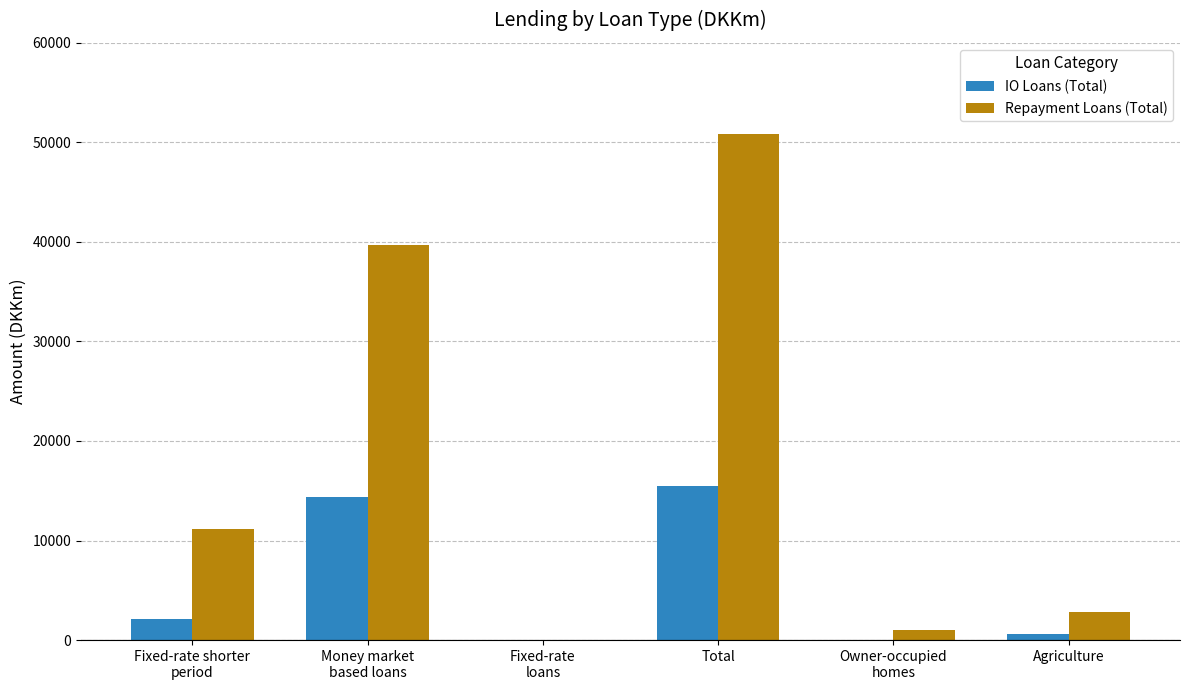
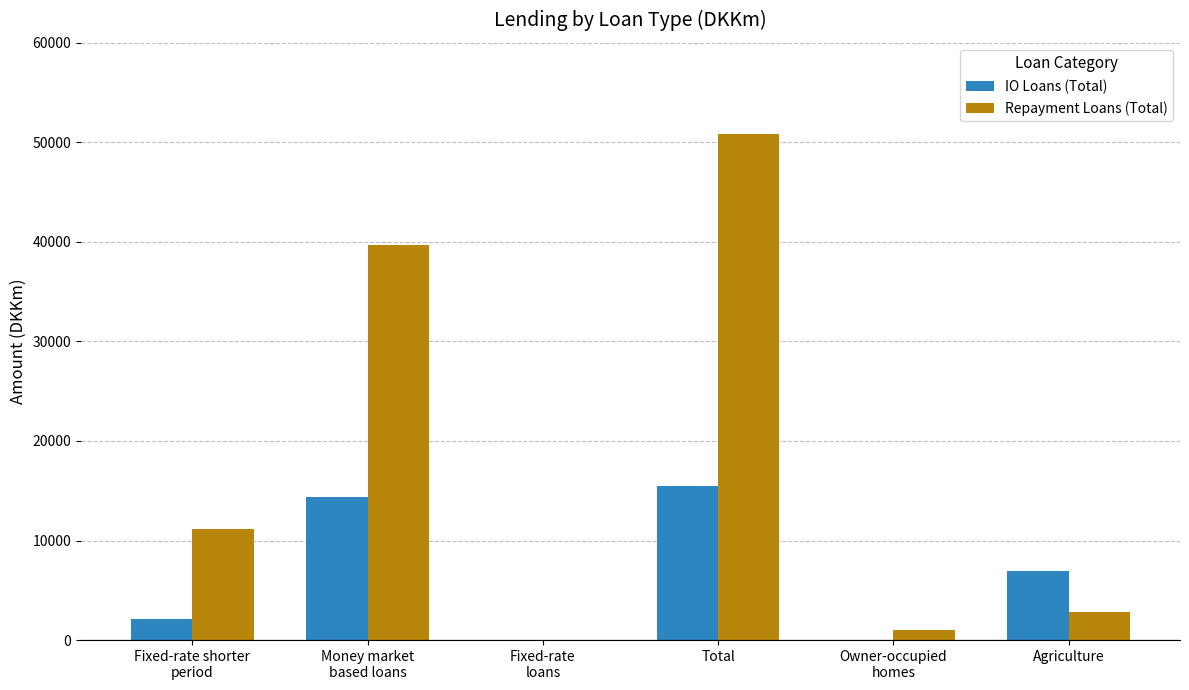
IO Loans (Total), Agriculture: 1000 -> 7000
